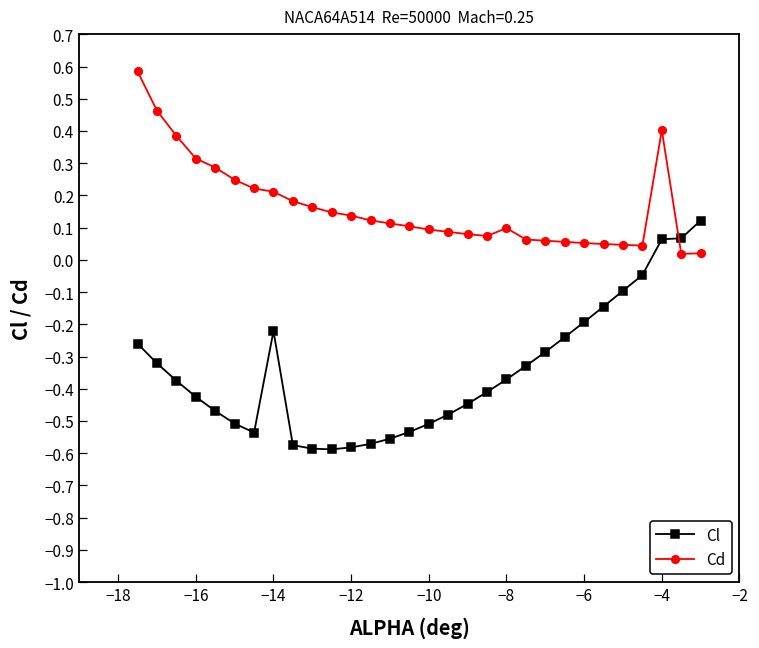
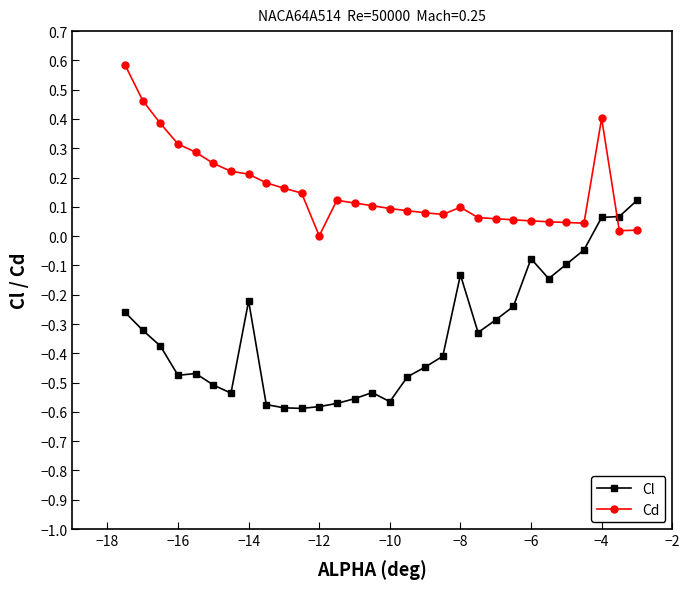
Cl, −16: -0.43 -> -0.48
Cd, −12: 0.14 -> 0.00
Cl, −10: -0.51 -> -0.57
Cl, −8: -0.37 -> -0.13
Cl, −6: -0.19 -> -0.08
